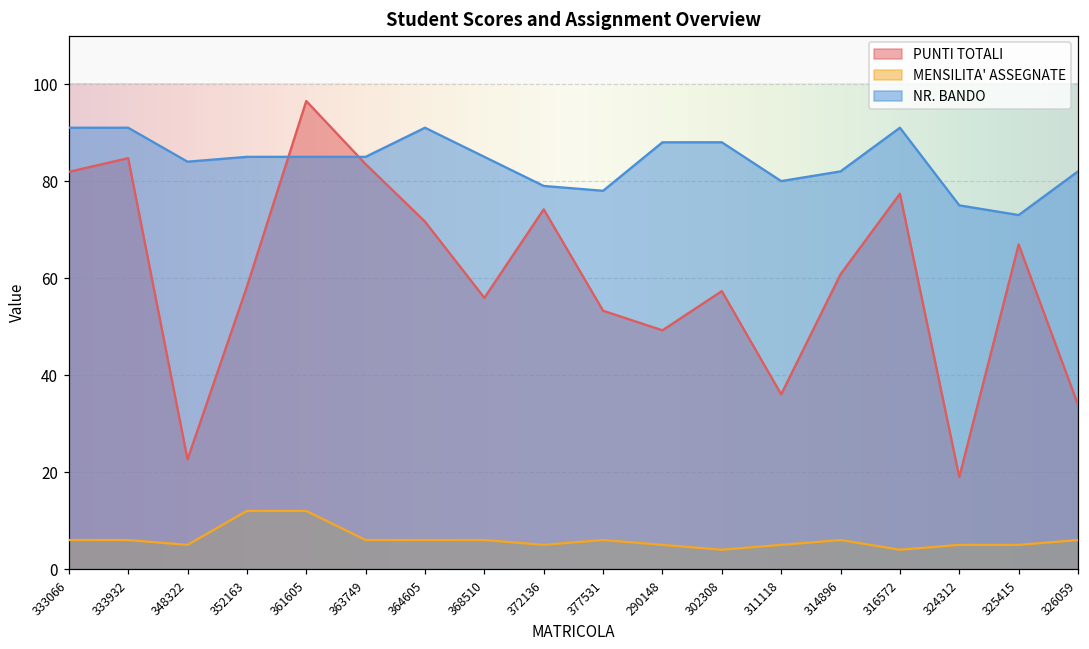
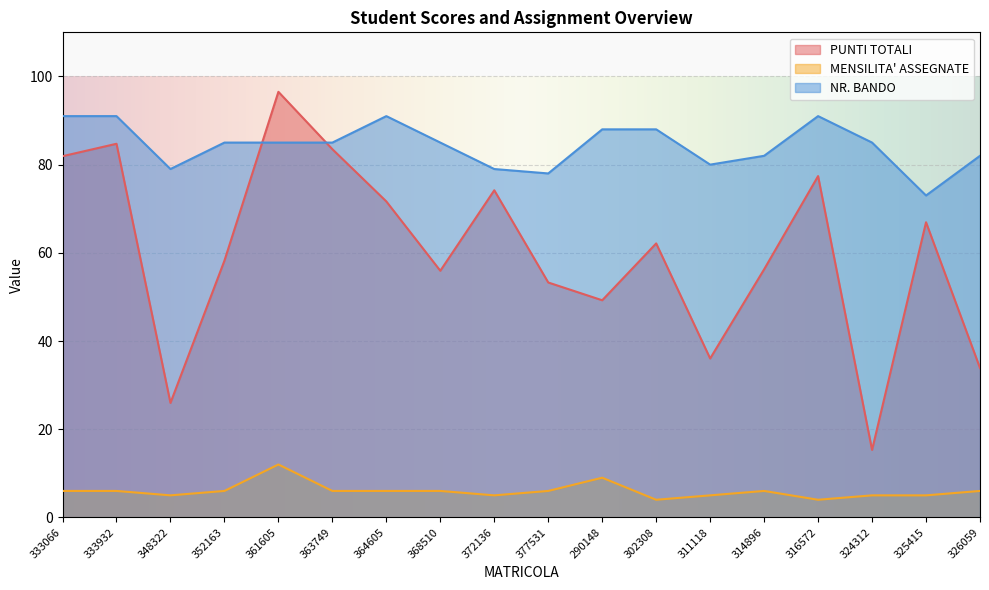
PUNTI TOTALI, 348322: 23 -> 26
NR. BANDO, 348322: 84 -> 79
MENSILITA' ASSEGNATE, 352163: 12 -> 6
MENSILITA' ASSEGNATE, 290148: 5 -> 9
PUNTI TOTALI, 302308: 57 -> 62
PUNTI TOTALI, 314896: 61 -> 56
PUNTI TOTALI, 324312: 19 -> 15
NR. BANDO, 324312: 75 -> 85
